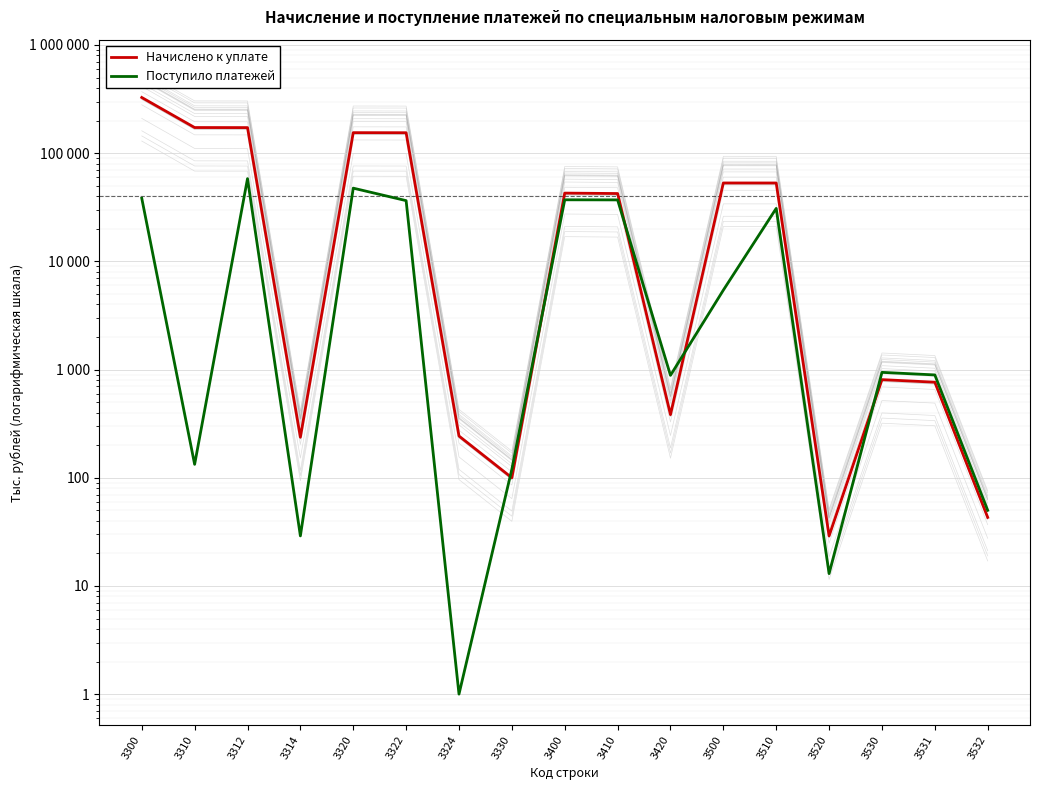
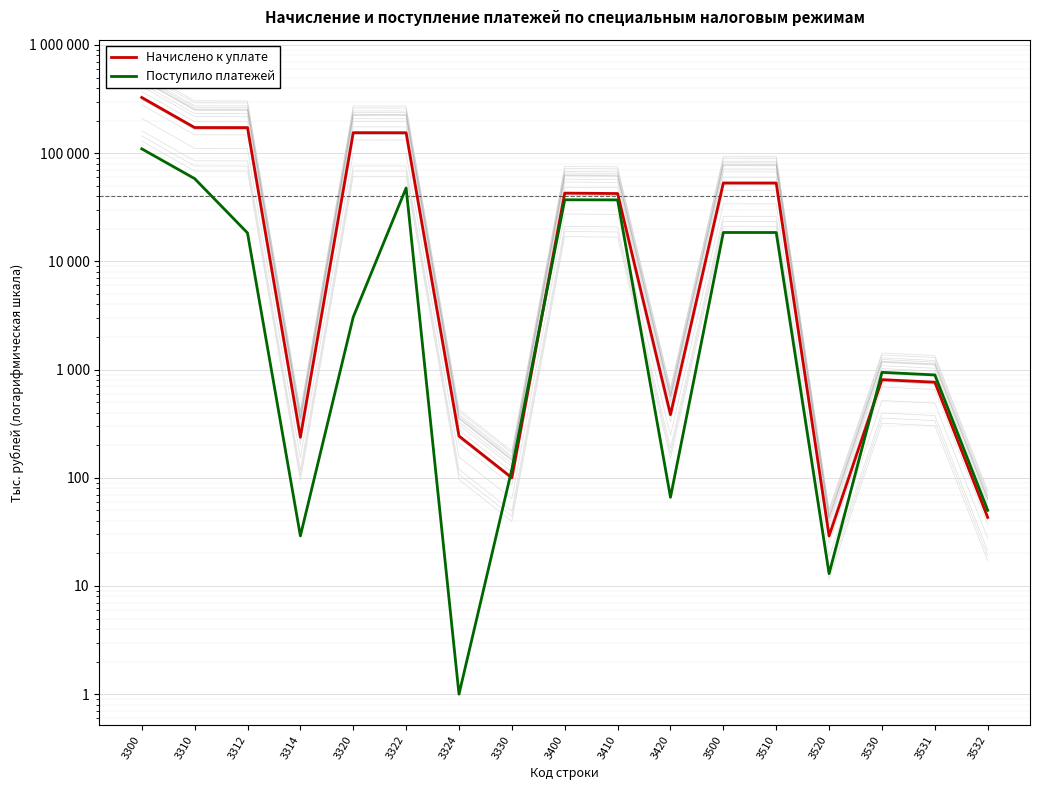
Поступило платежей, 3300: 38000 -> 110000
Поступило платежей, 3310: 130 -> 60000
Поступило платежей, 3312: 60000 -> 18000
Поступило платежей, 3320: 50000 -> 3100
Поступило платежей, 3322: 36000 -> 50000
Поступило платежей, 3420: 900 -> 70
Поступило платежей, 3500: 5000 -> 18000
Поступило платежей, 3510: 31000 -> 18000
